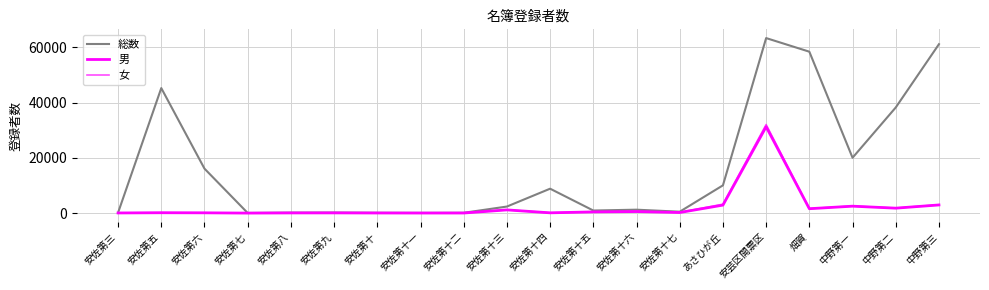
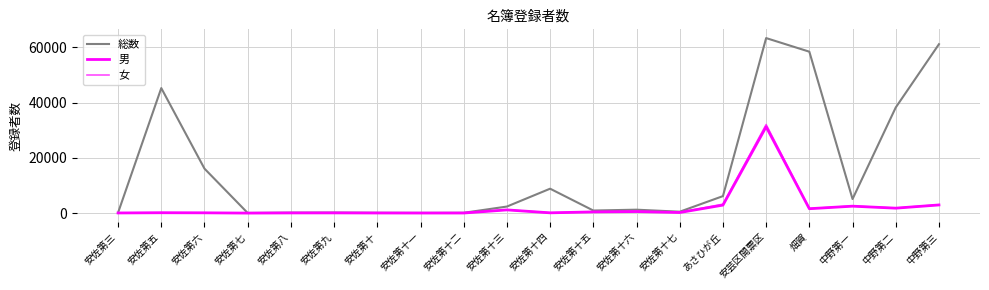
総数, あさひが丘: 10000 -> 6000
総数, 中野第一: 20000 -> 5000
